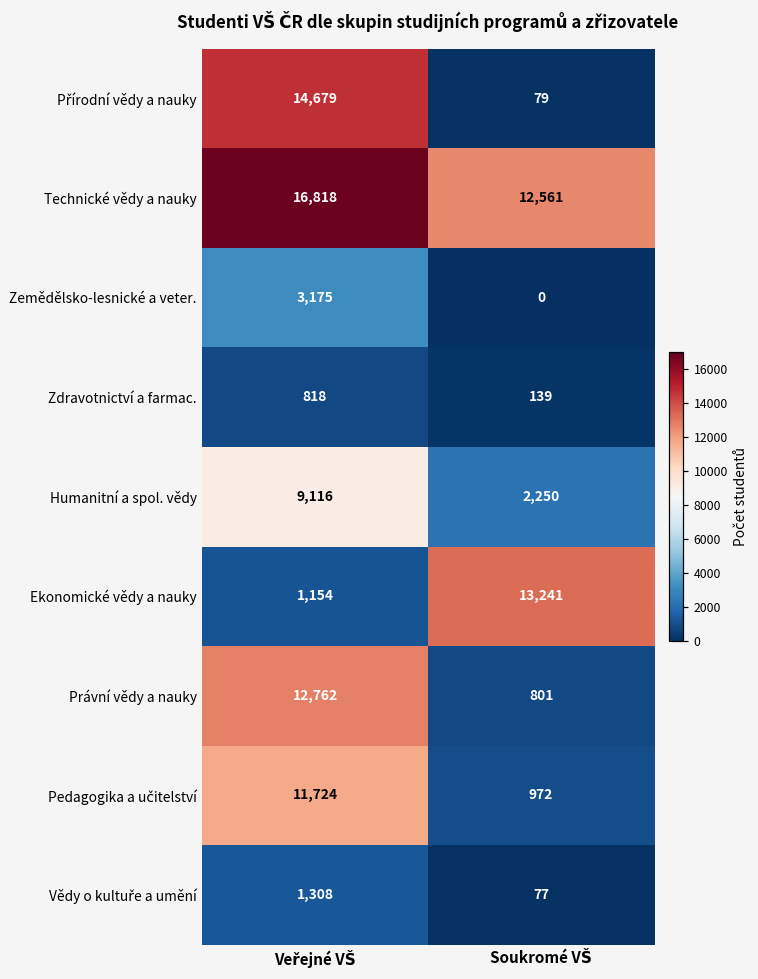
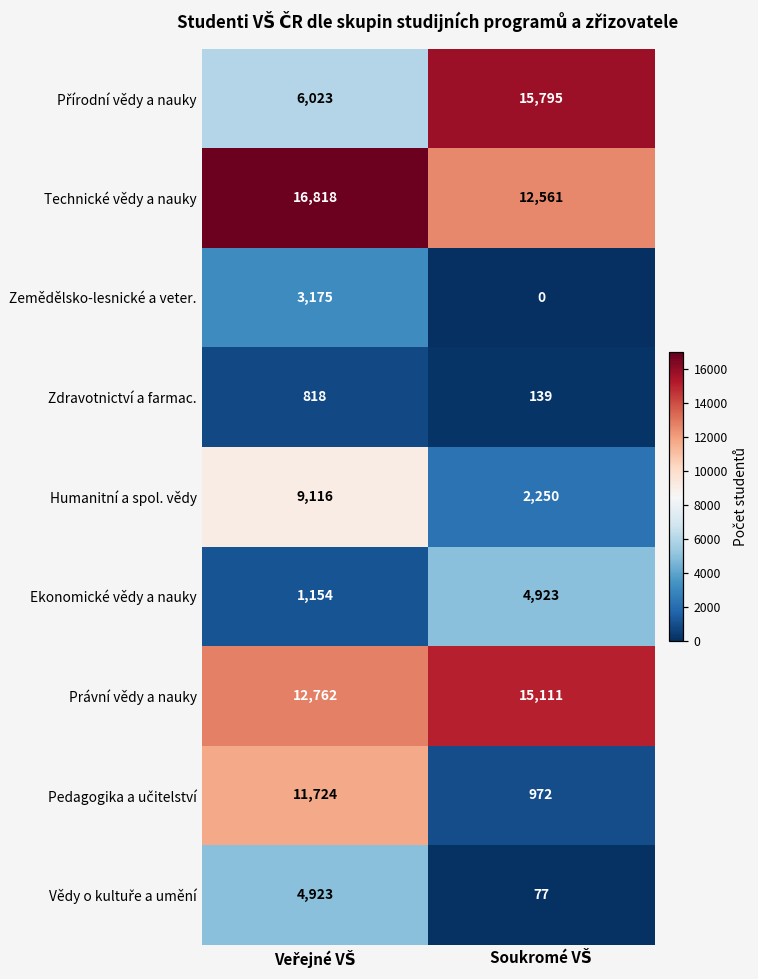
Přírodní vědy a nauky, Veřejné VŠ: 14,679 -> 6,023
Přírodní vědy a nauky, Soukromé VŠ: 79 -> 15,795
Ekonomické vědy a nauky, Soukromé VŠ: 13,241 -> 4,923
Právní vědy a nauky, Soukromé VŠ: 801 -> 15,111
Vědy o kultuře a umění, Veřejné VŠ: 1,308 -> 4,923
